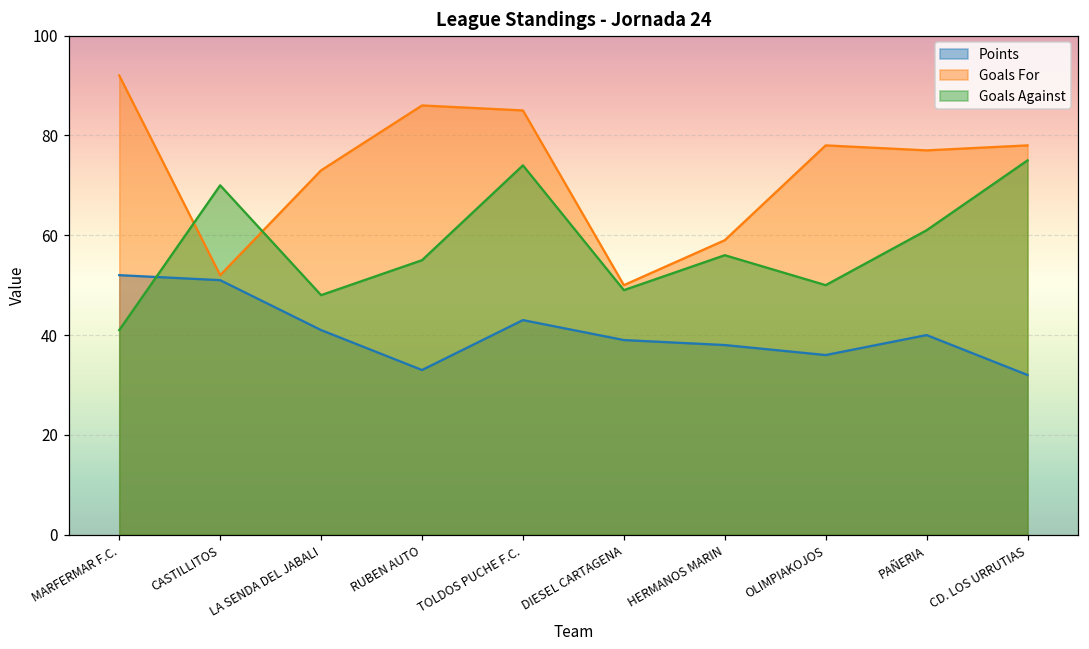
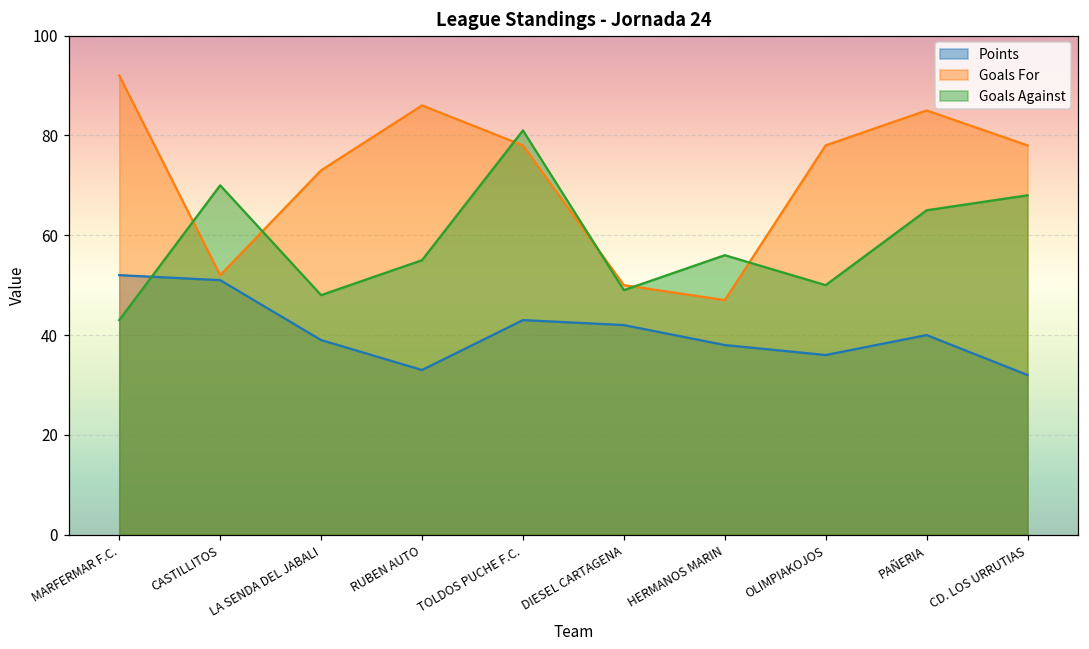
Goals Against, MARFERMAR F.C.: 41 -> 43
Points, LA SENDA DEL JABALI: 41 -> 39
Goals For, TOLDOS PUCHE F.C.: 85 -> 78
Goals Against, TOLDOS PUCHE F.C.: 74 -> 81
Points, DIESEL CARTAGENA: 39 -> 42
Goals For, HERMANOS MARIN: 59 -> 47
Goals For, PAÑERIA: 77 -> 85
Goals Against, PAÑERIA: 61 -> 65
Goals Against, CD. LOS URRUTIAS: 75 -> 68
